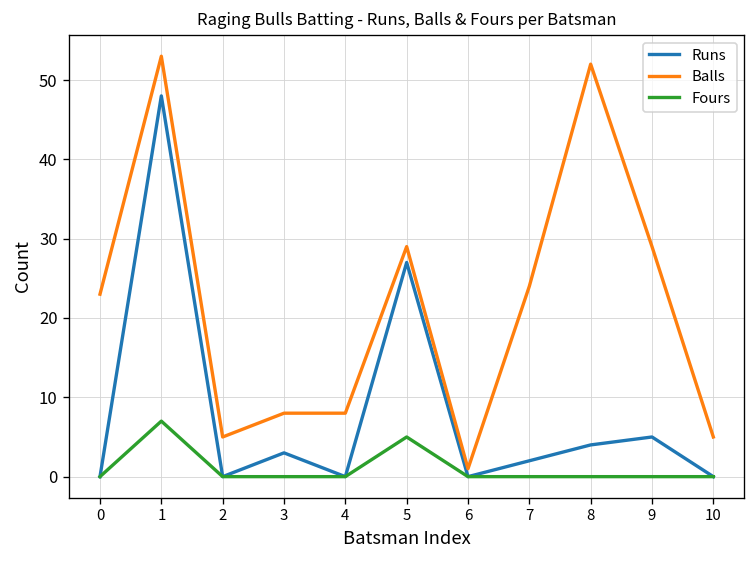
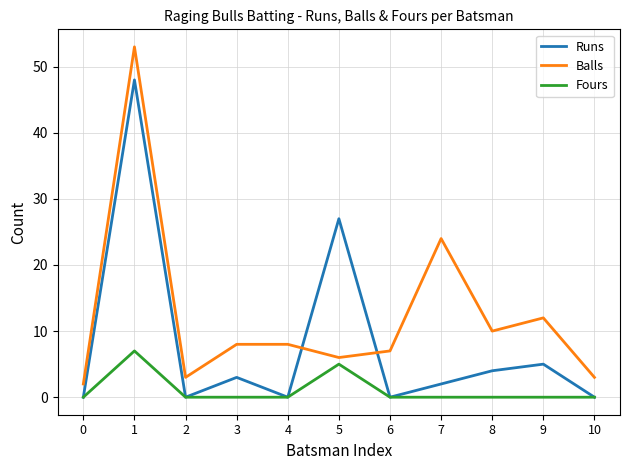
Balls, 0: 23 -> 2
Balls, 2: 5 -> 3
Balls, 5: 29 -> 6
Balls, 6: 1 -> 7
Balls, 8: 52 -> 10
Balls, 9: 29 -> 12
Balls, 10: 5 -> 3
